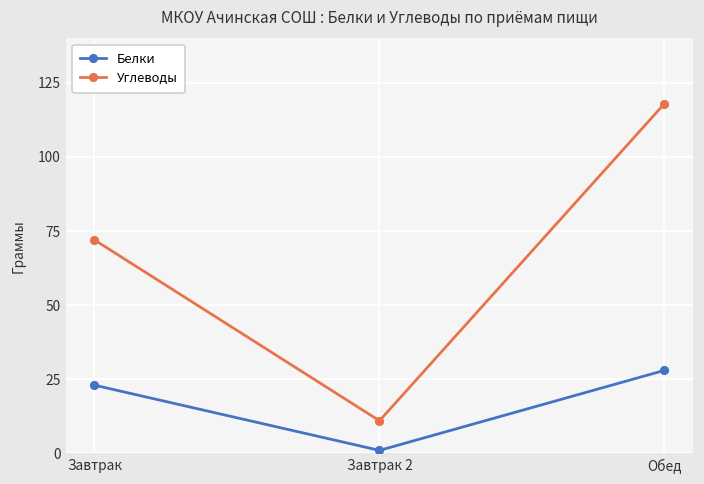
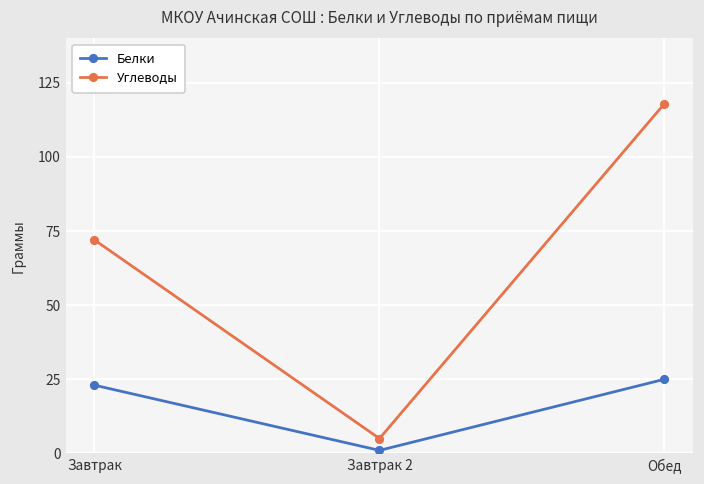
Углеводы, Завтрак 2: 11 -> 5
Белки, Обед: 28 -> 25
